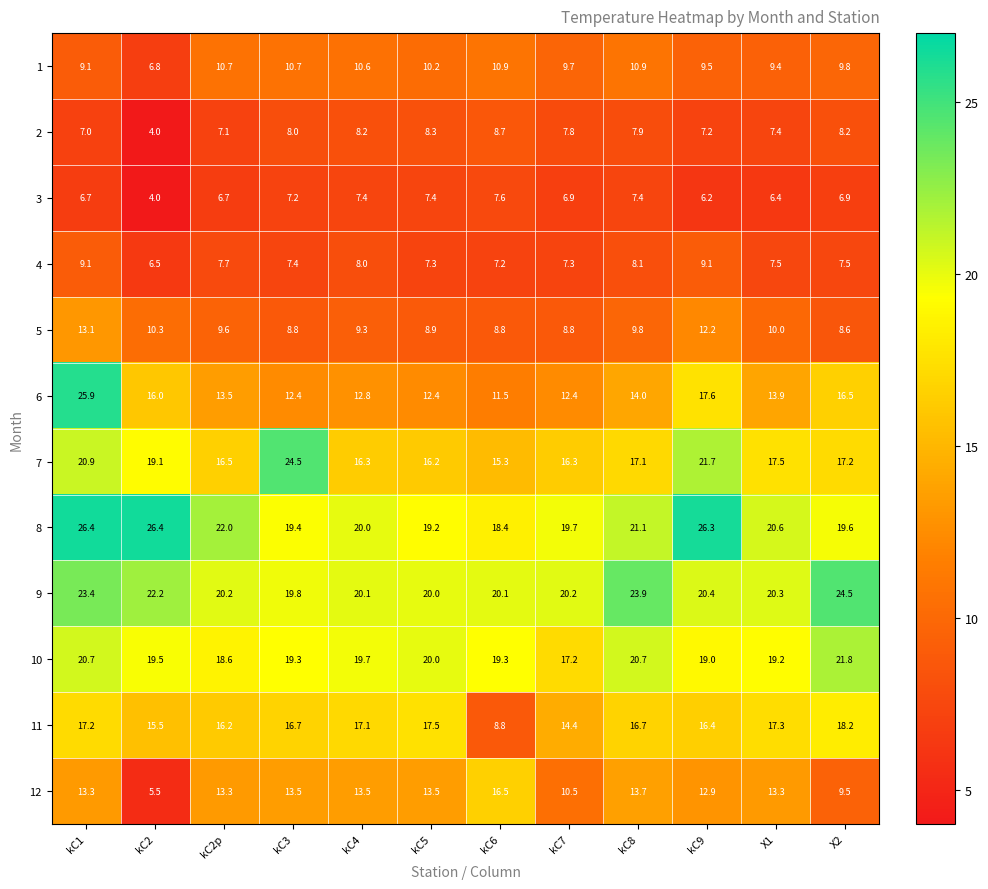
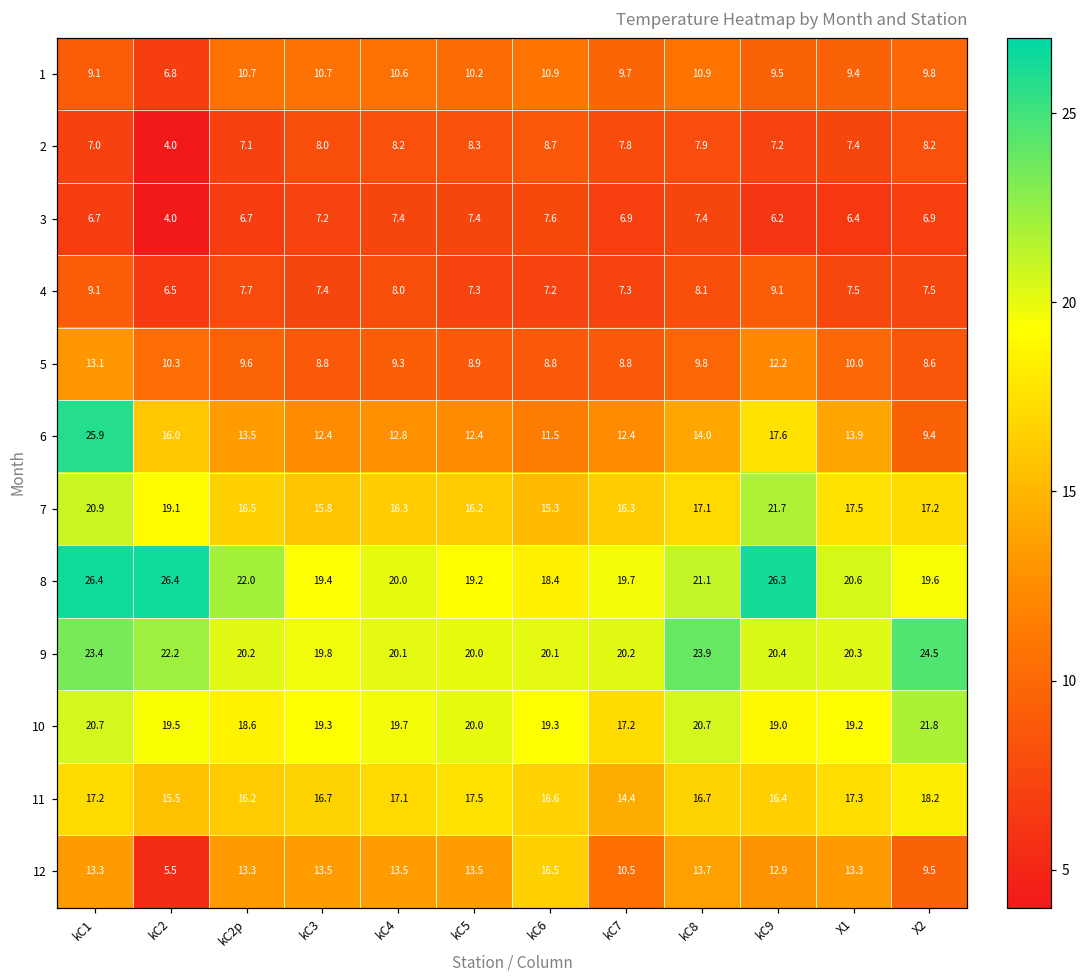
6, X2: 16.5 -> 9.4
7, kC3: 24.5 -> 15.8
11, kC6: 8.8 -> 16.6
